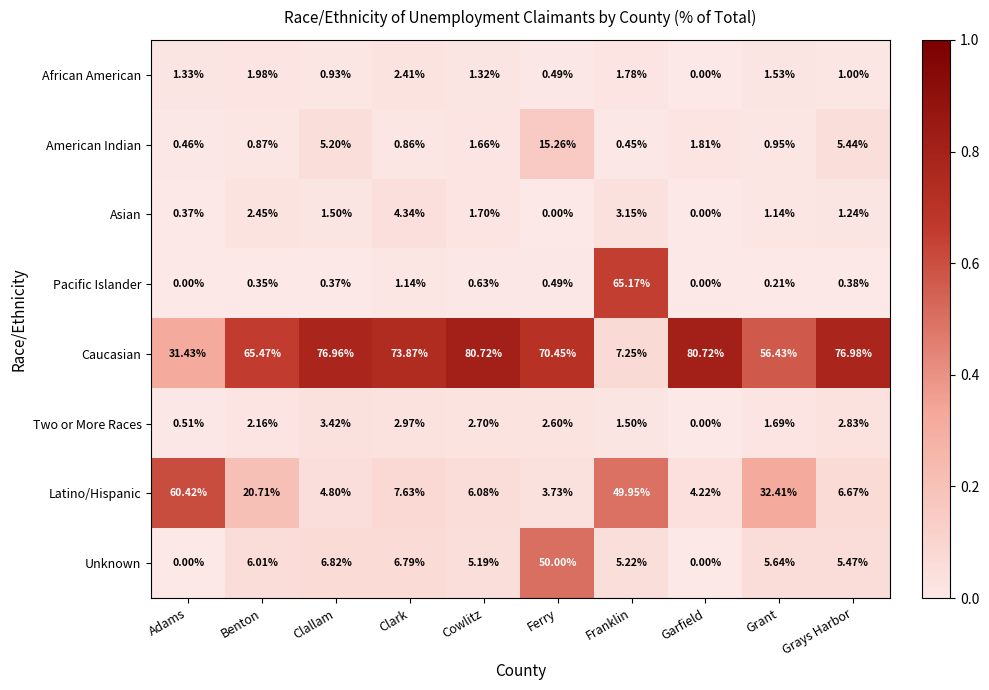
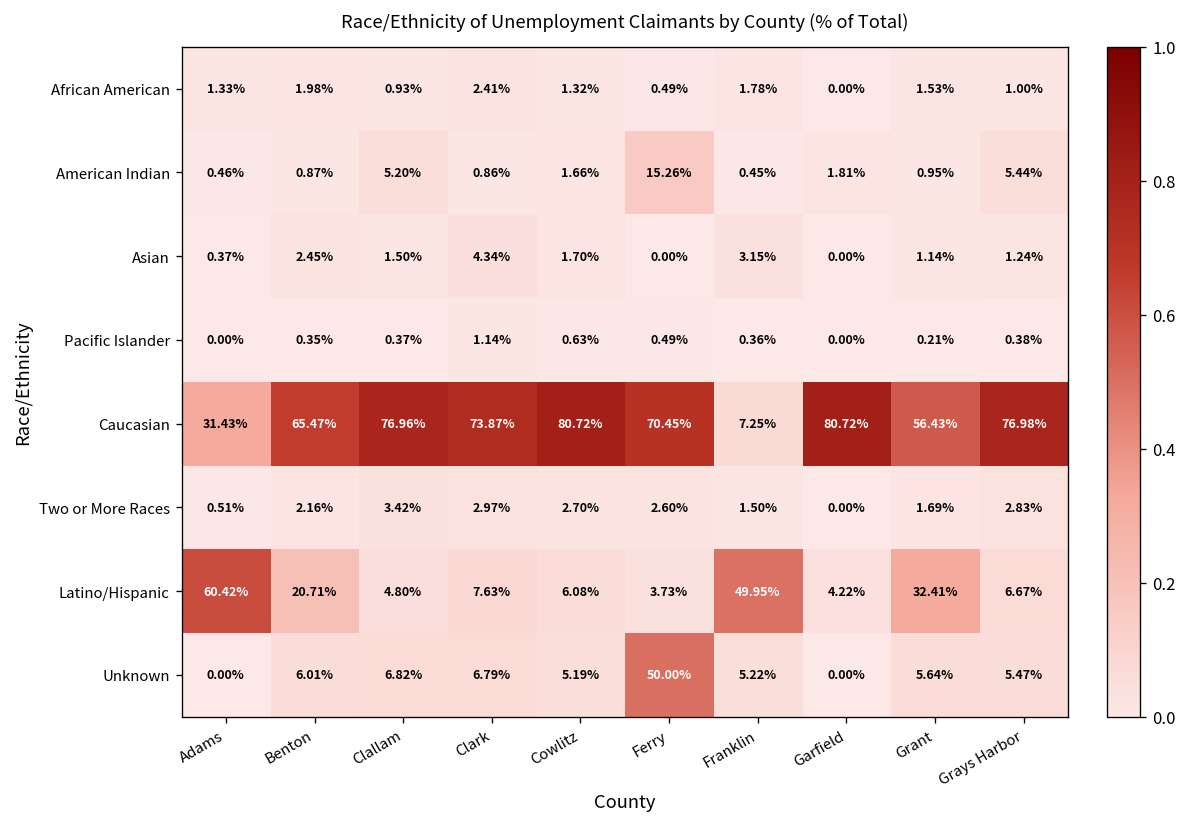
Pacific Islander, Franklin: 65.17% -> 0.36%
